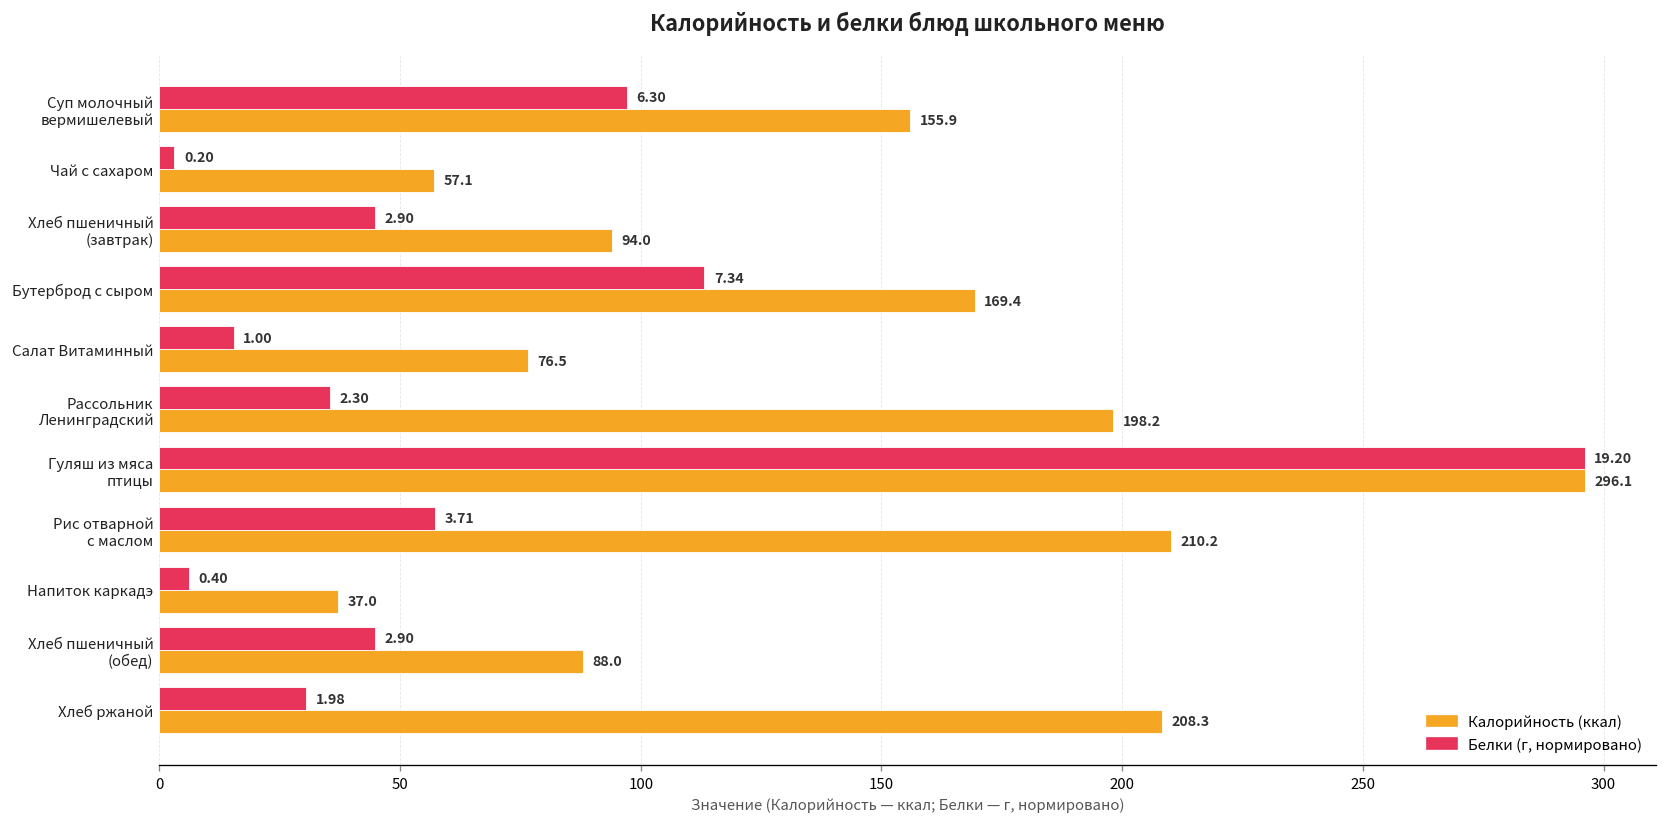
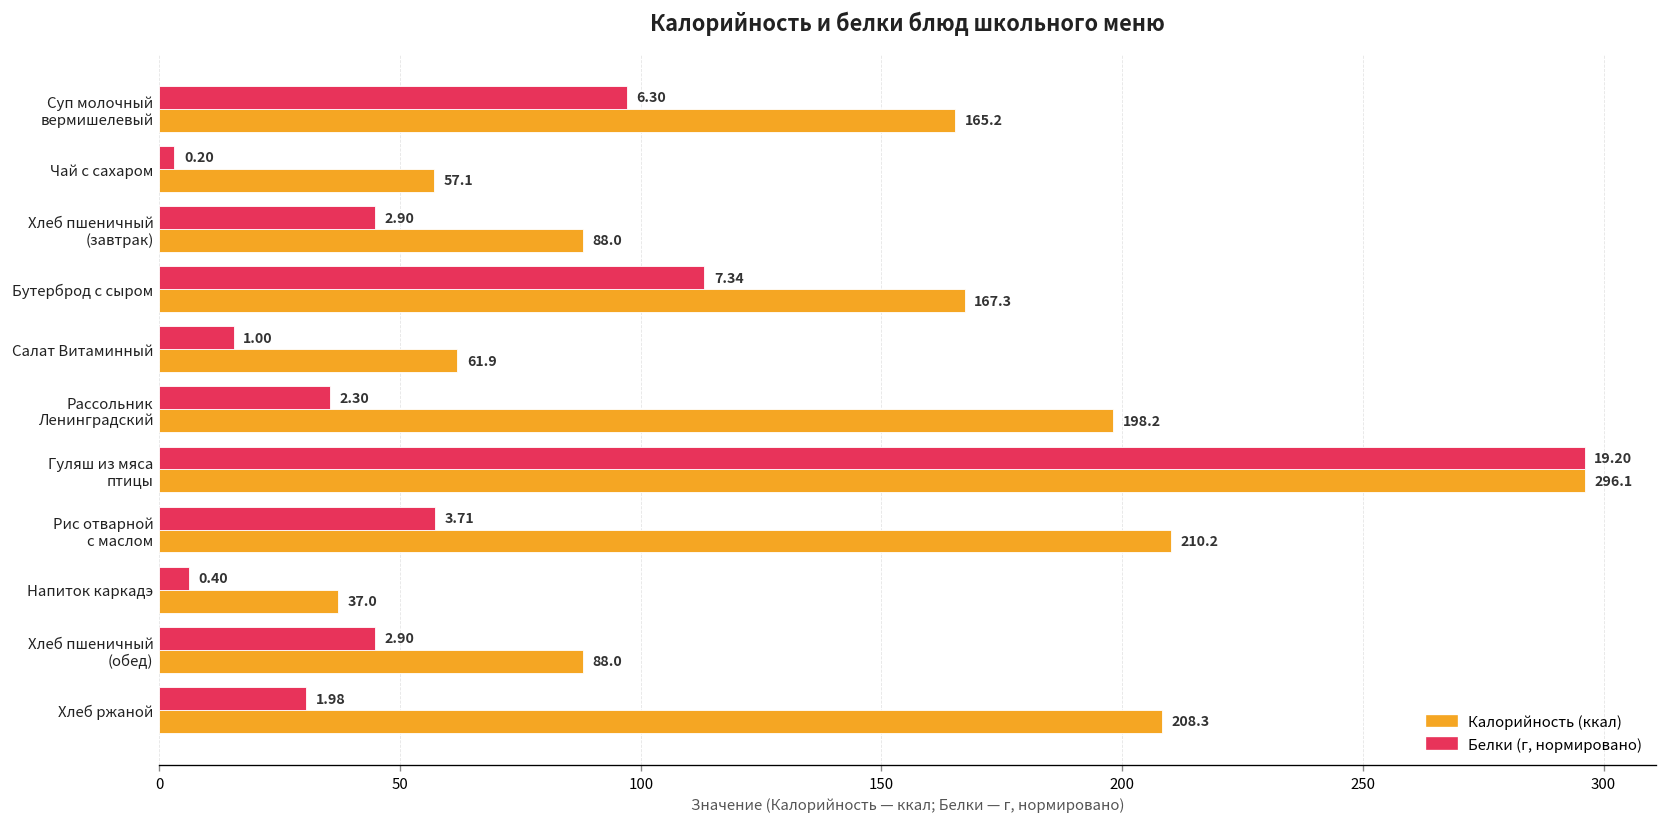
Калорийность (ккал), Суп молочный вермишелевый: 155.9 -> 165.2
Калорийность (ккал), Хлеб пшеничный (завтрак): 94.0 -> 88.0
Калорийность (ккал), Бутерброд с сыром: 169.4 -> 167.3
Калорийность (ккал), Салат Витаминный: 76.5 -> 61.9
